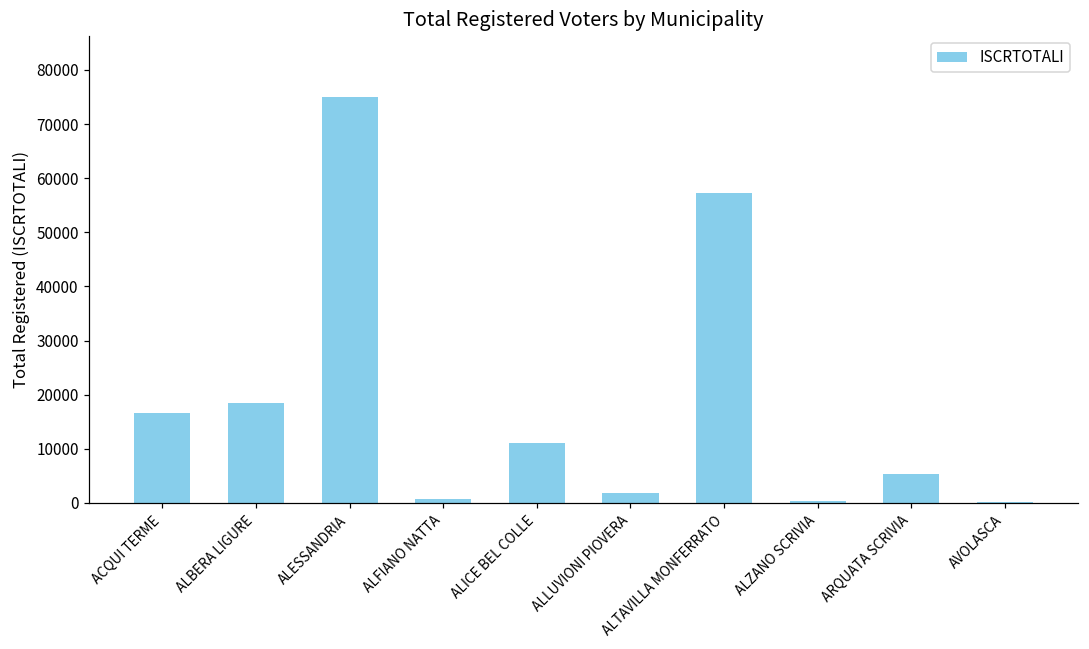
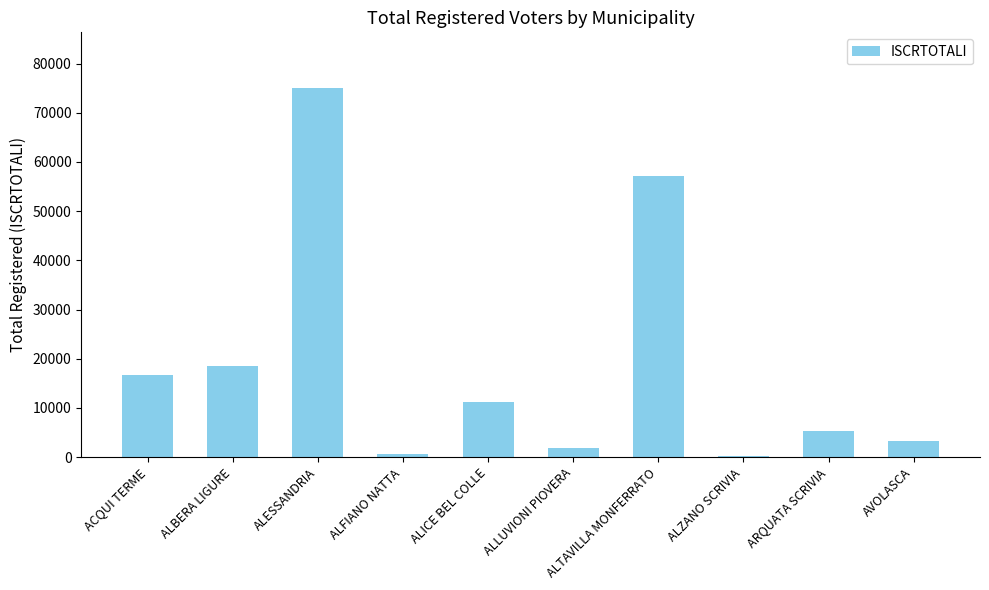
AVOLASCA: 0 -> 3000
